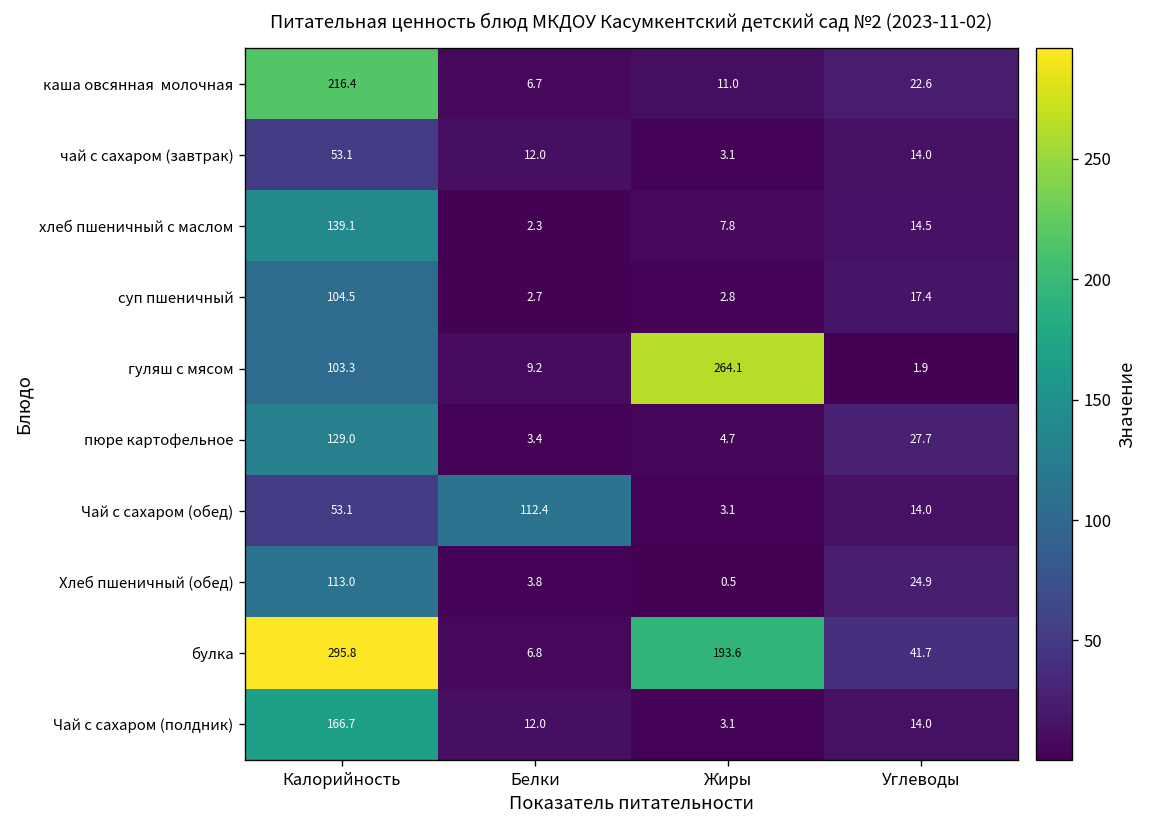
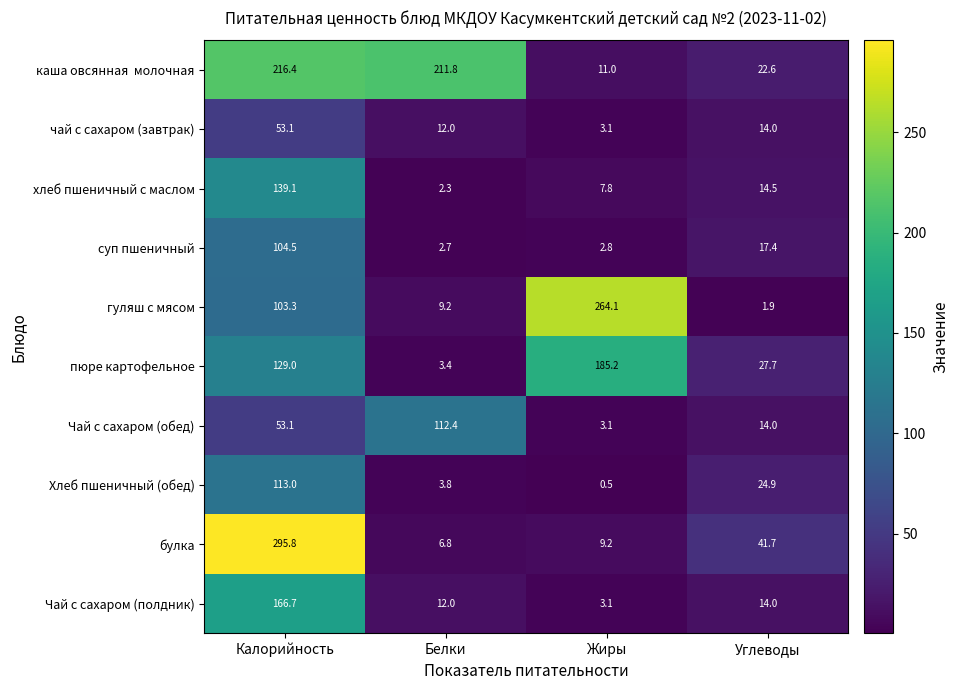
каша овсянная молочная, Белки: 6.7 -> 211.8
пюре картофельное, Жиры: 4.7 -> 185.2
булка, Жиры: 193.6 -> 9.2
